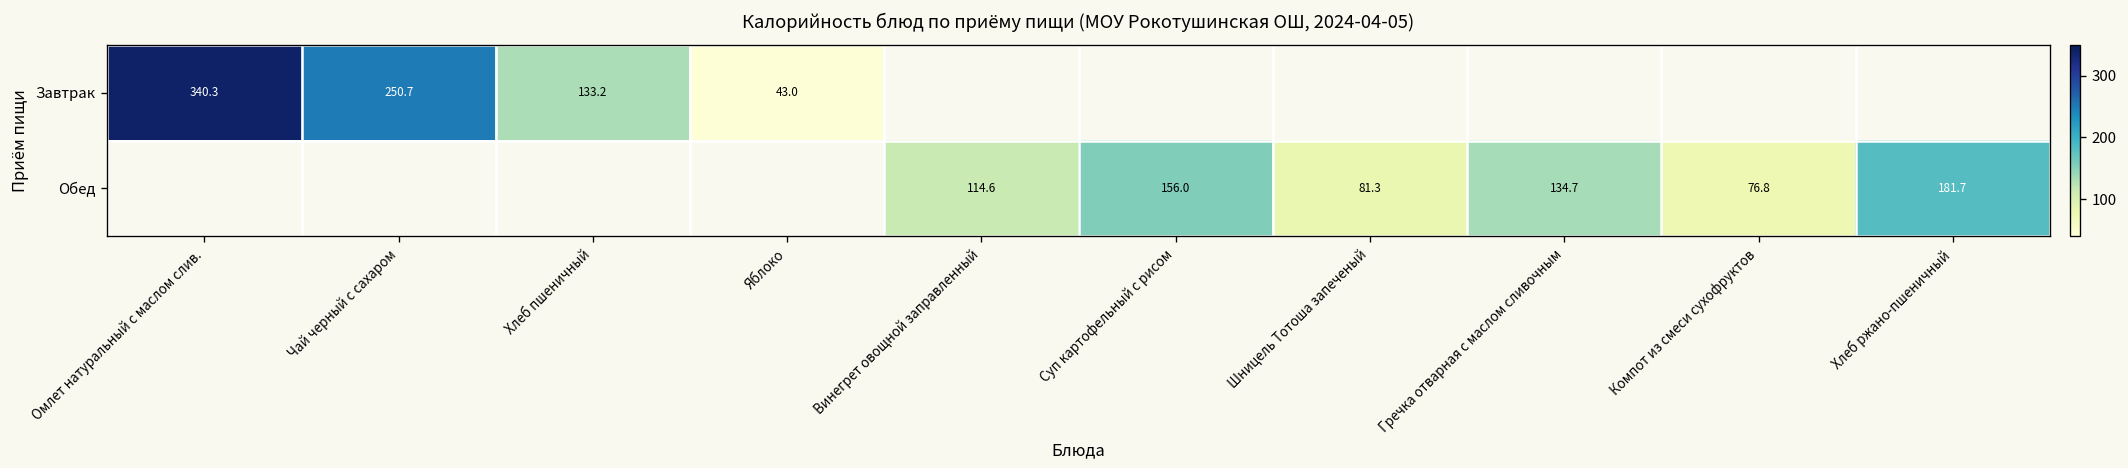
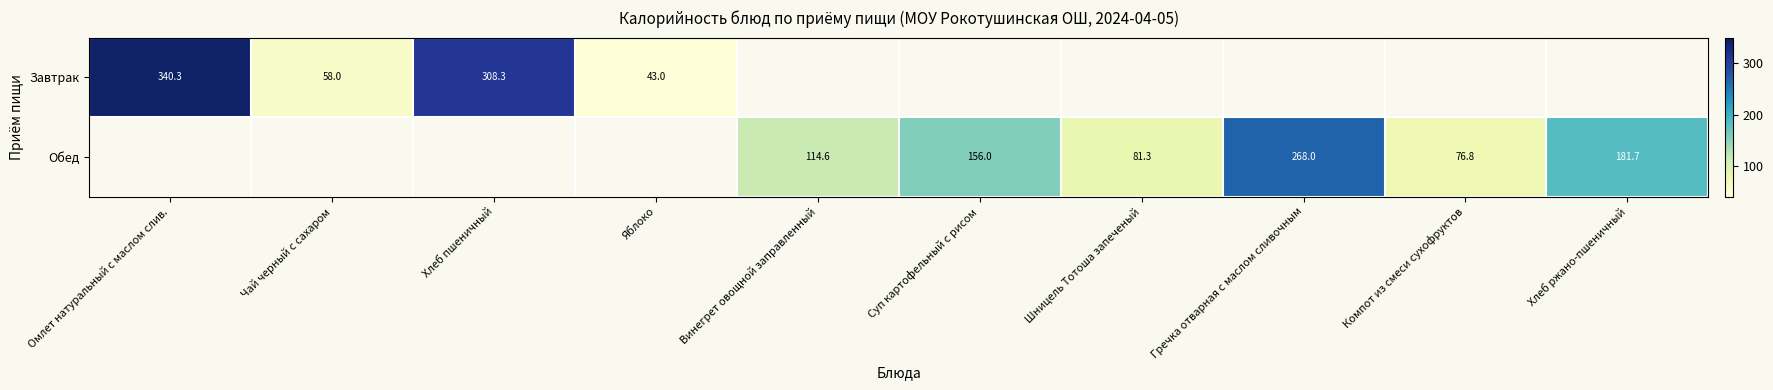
Завтрак, Чай черный с сахаром: 250.7 -> 58.0
Завтрак, Хлеб пшеничный: 133.2 -> 308.3
Обед, Гречка отварная с маслом сливочным: 134.7 -> 268.0
